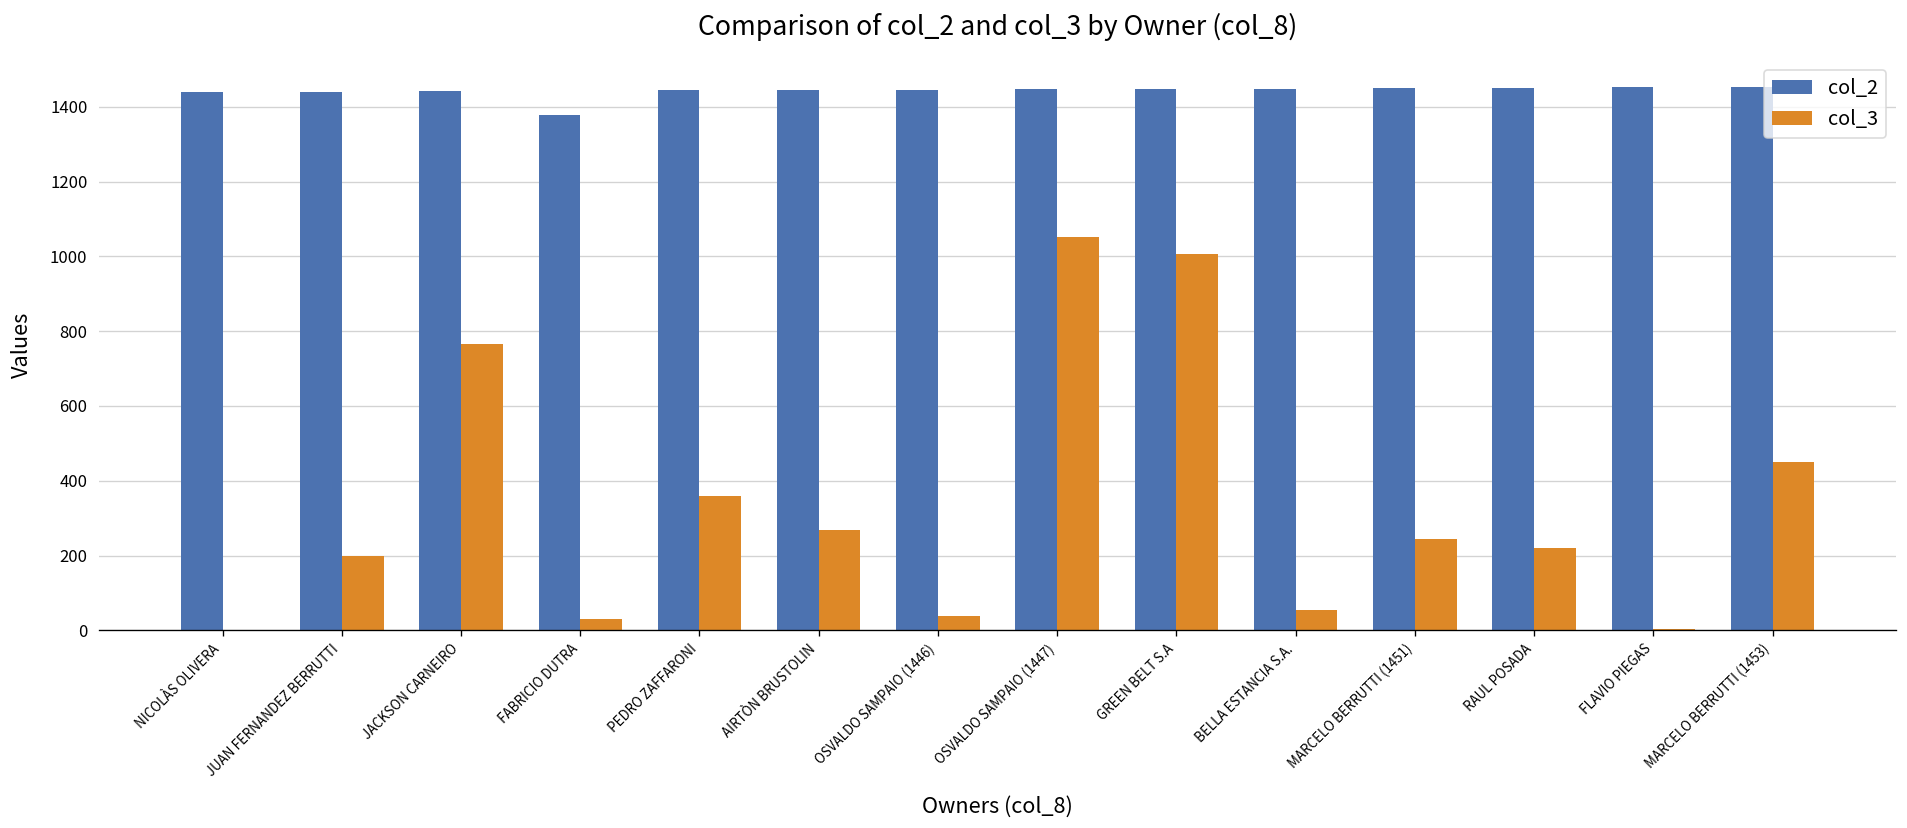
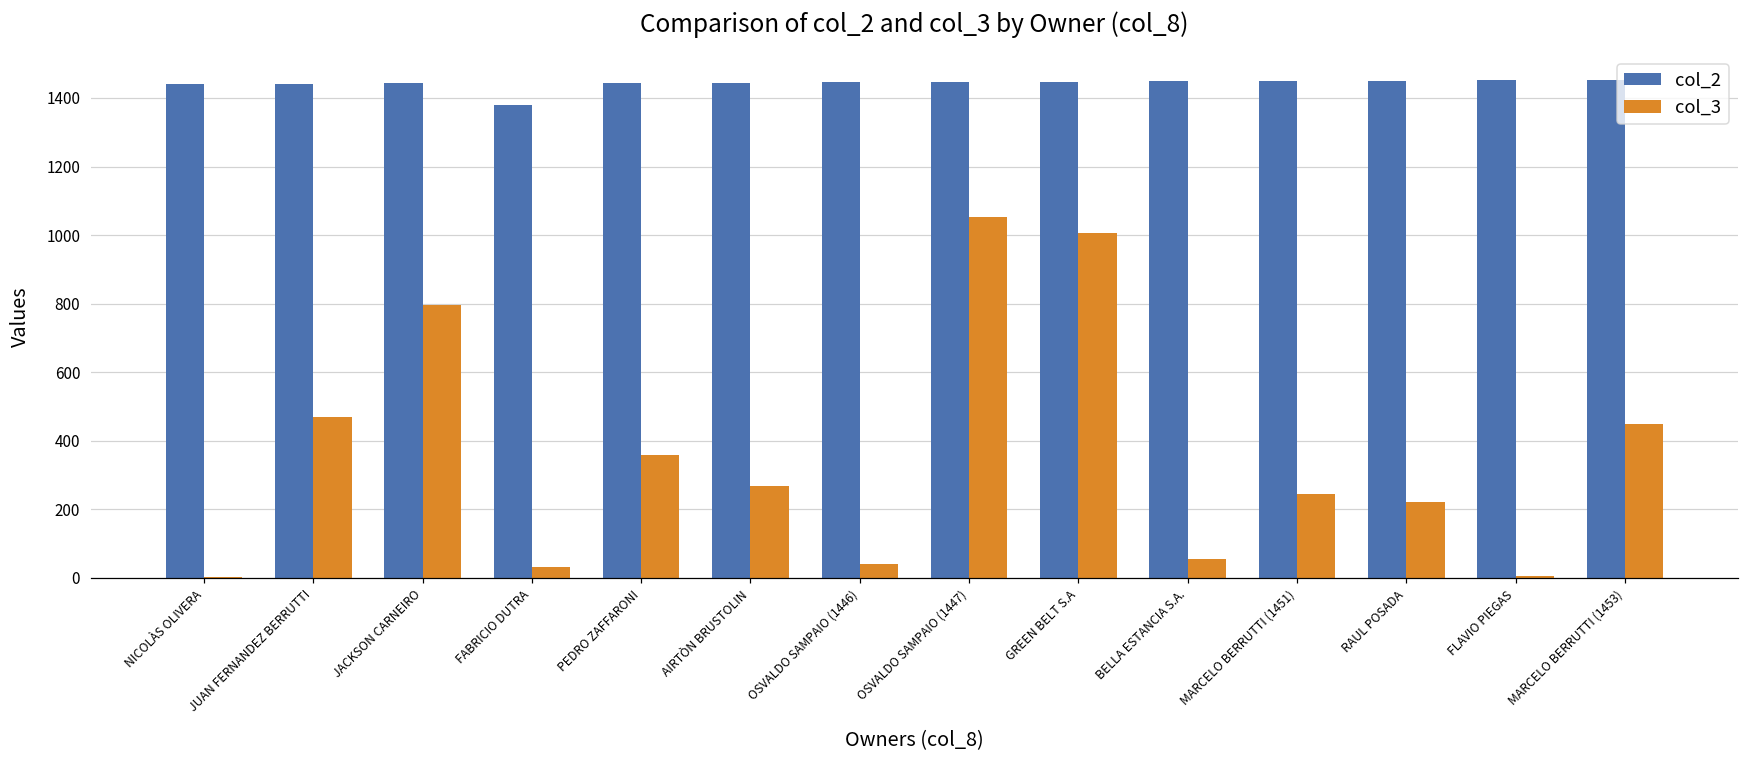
col_3, JUAN FERNANDEZ BERRUTTI: 200 -> 470
col_3, JACKSON CARNEIRO: 770 -> 800
